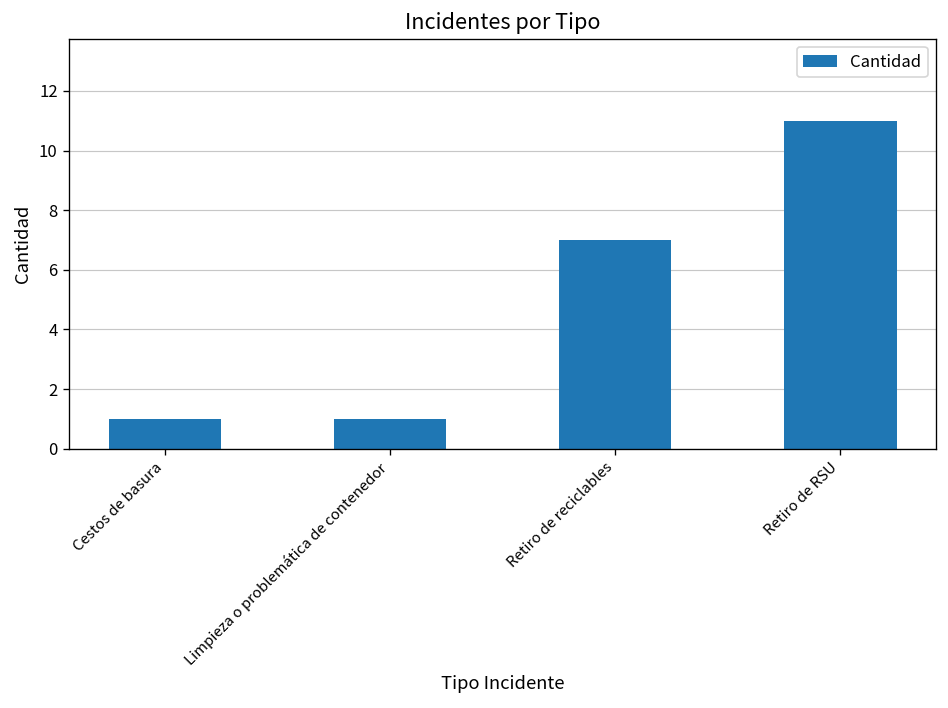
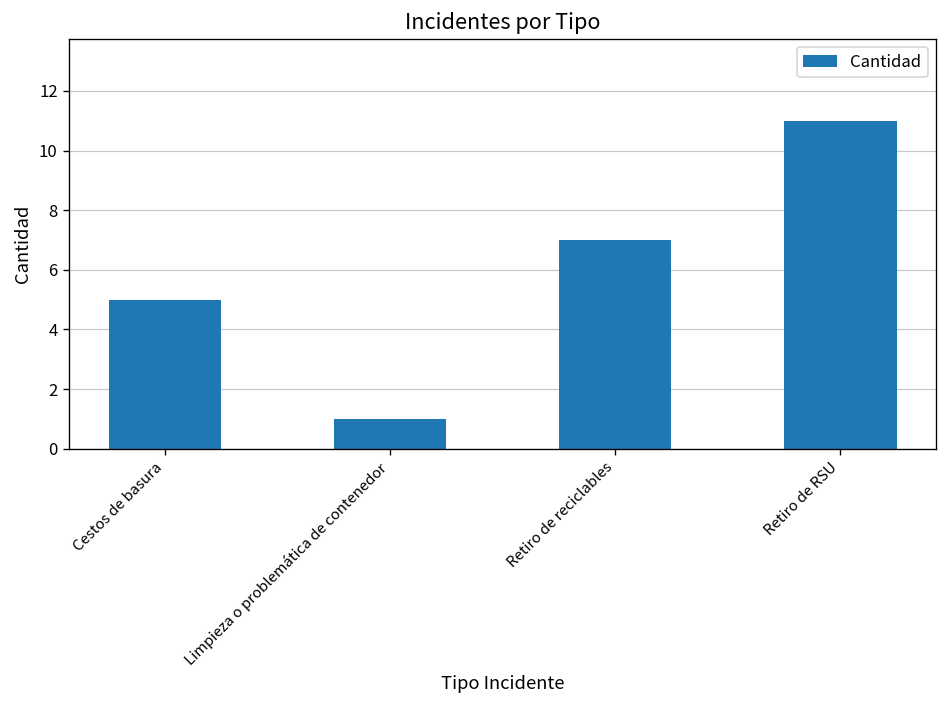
Cestos de basura: 1 -> 5
